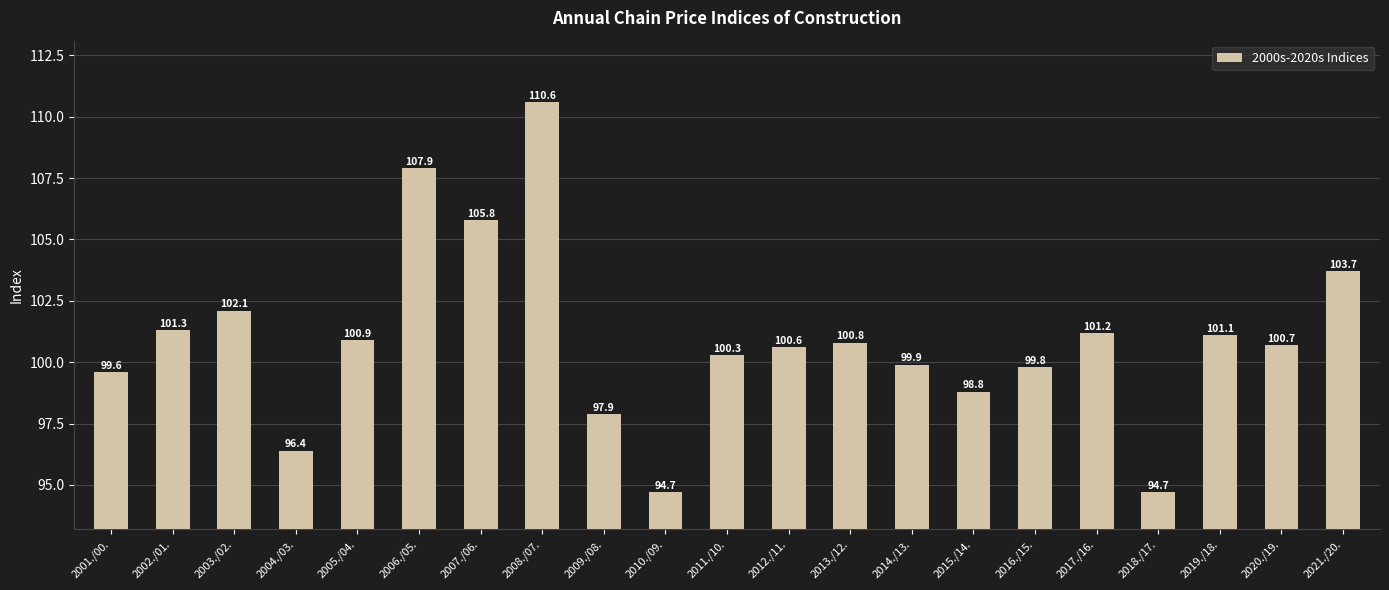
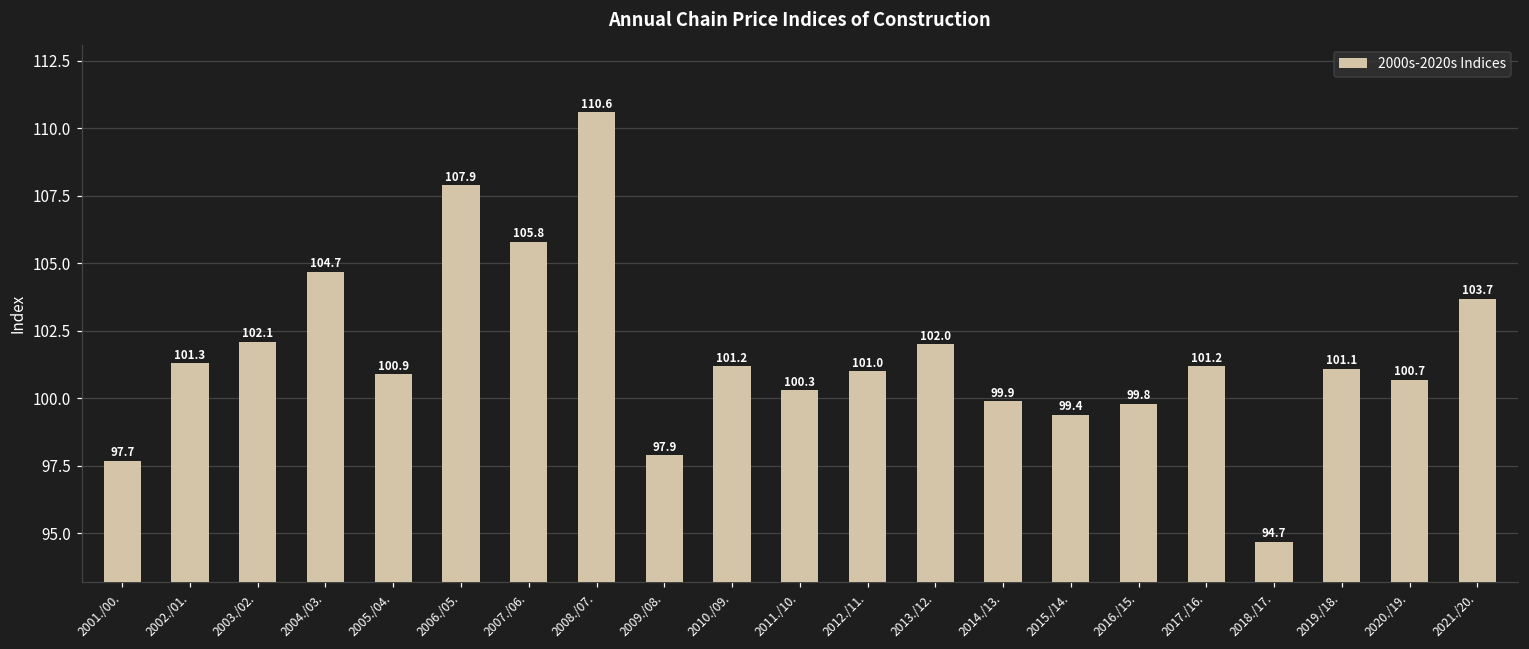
2001./00.: 99.6 -> 97.7
2004./03.: 96.4 -> 104.7
2010./09.: 94.7 -> 101.2
2012./11.: 100.6 -> 101.0
2013./12.: 100.8 -> 102.0
2015./14.: 98.8 -> 99.4
